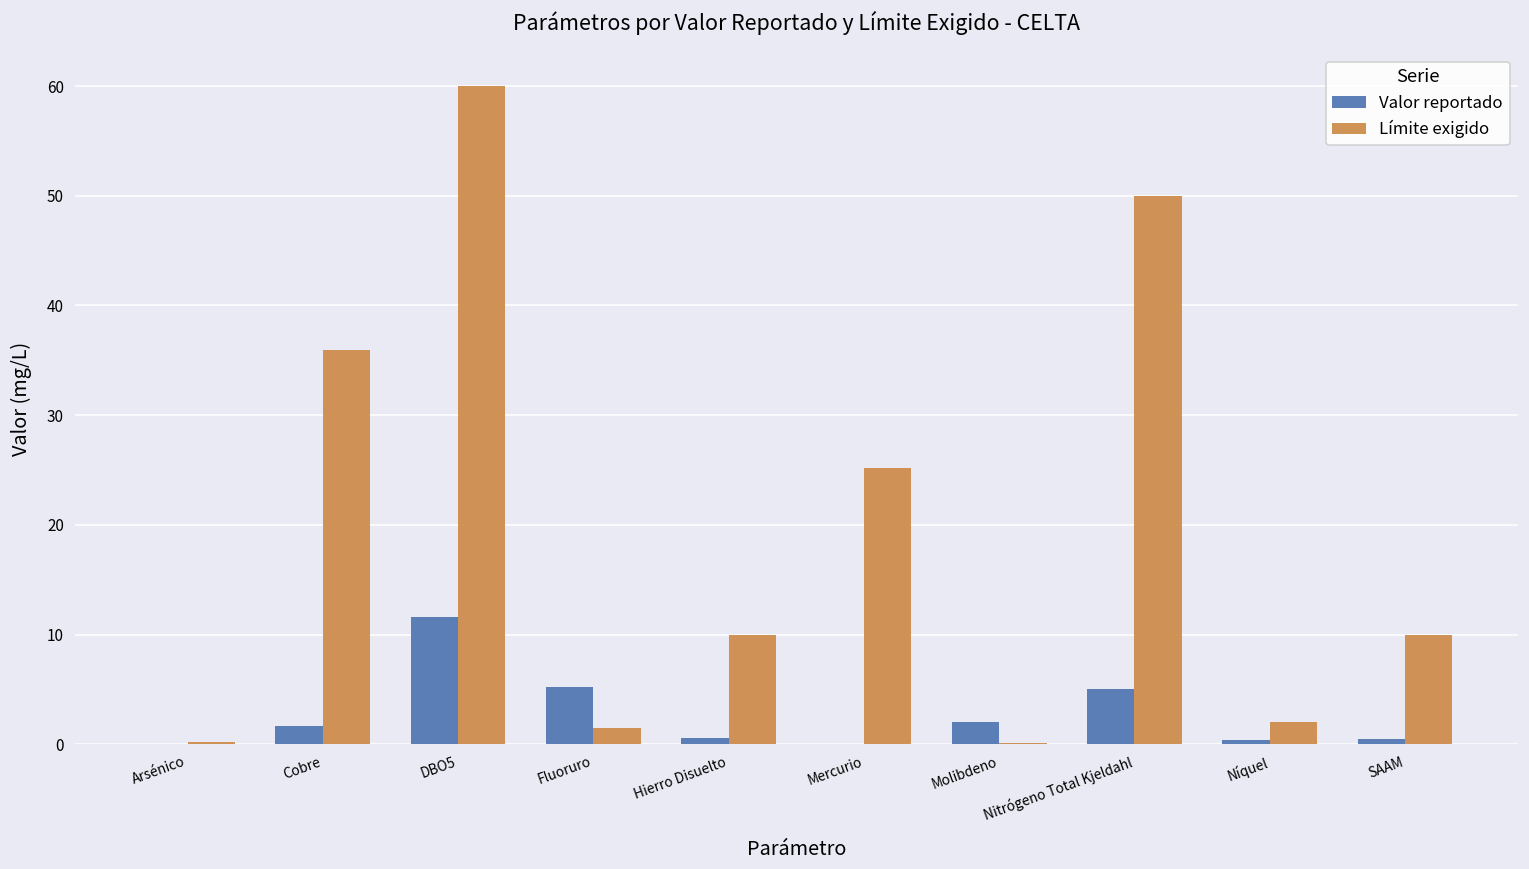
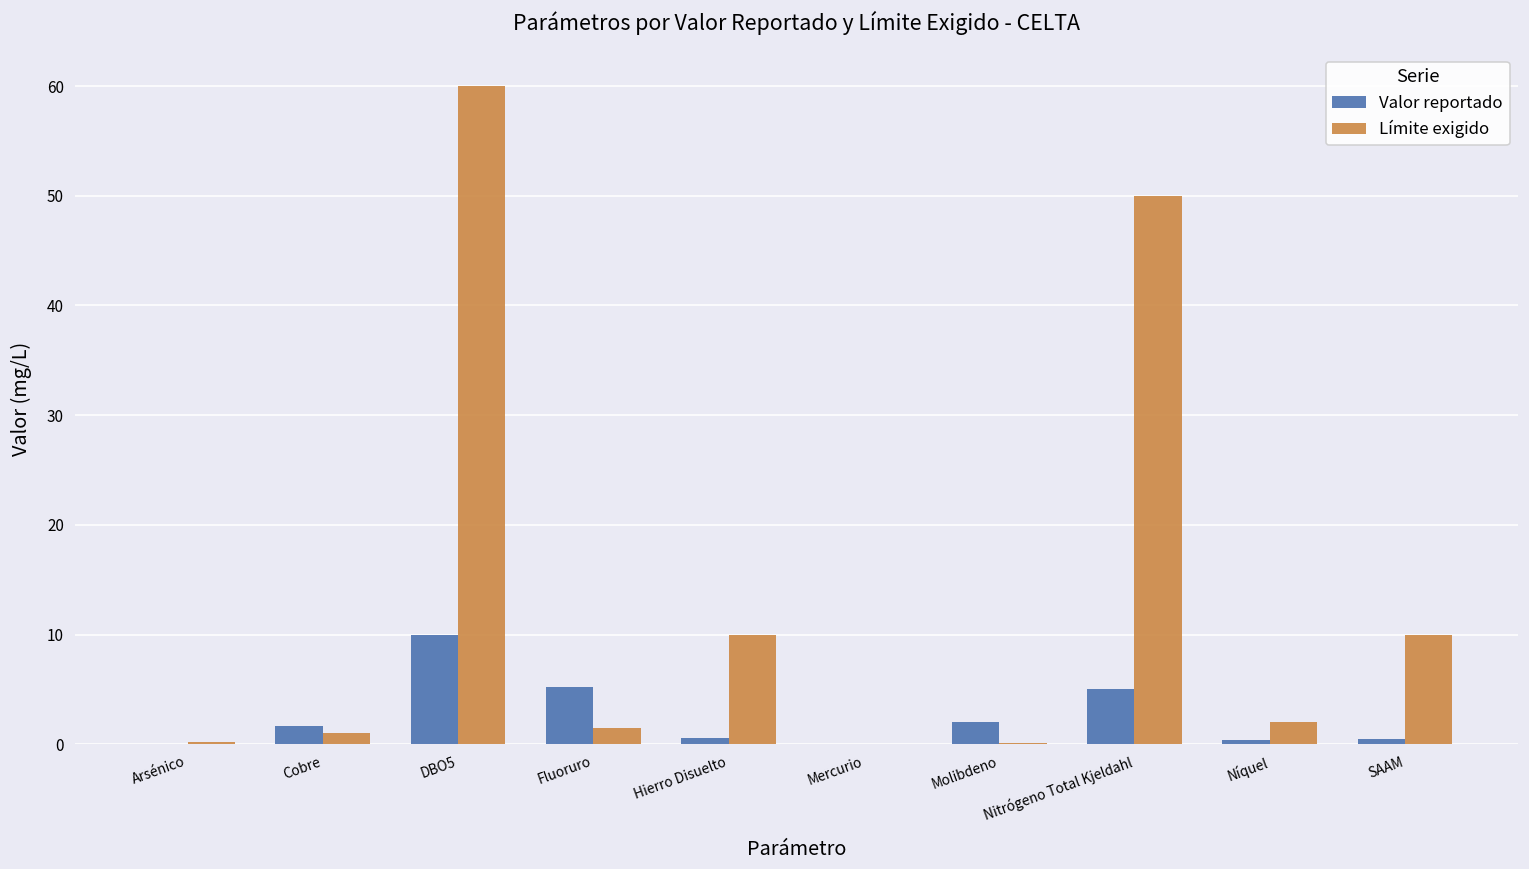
Límite exigido, Cobre: 36 -> 1
Valor reportado, DBO5: 12 -> 10
Límite exigido, Mercurio: 25 -> 0
